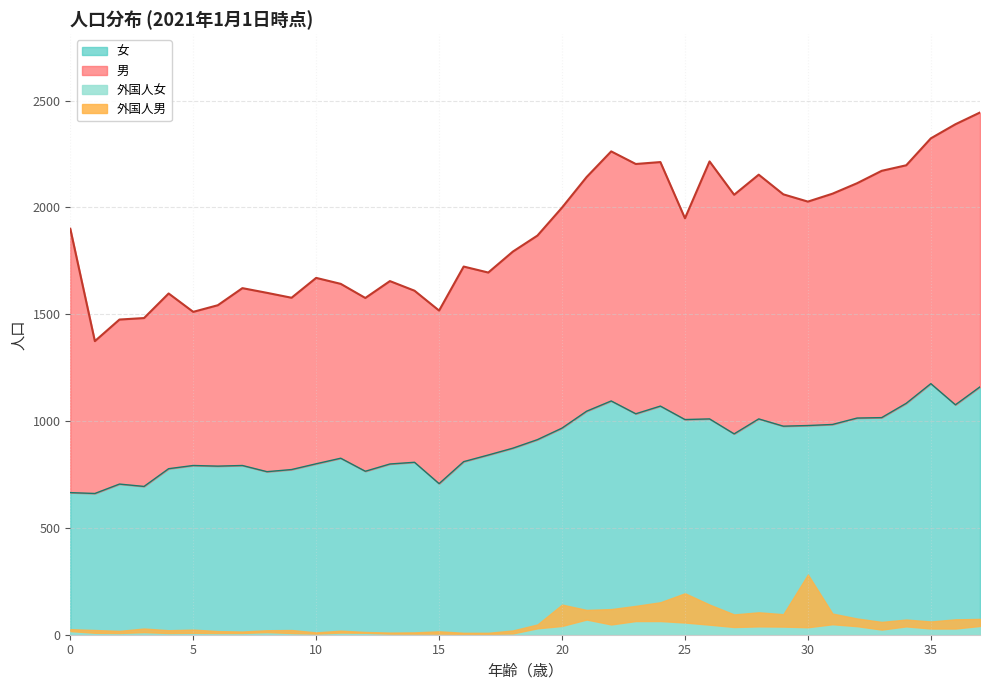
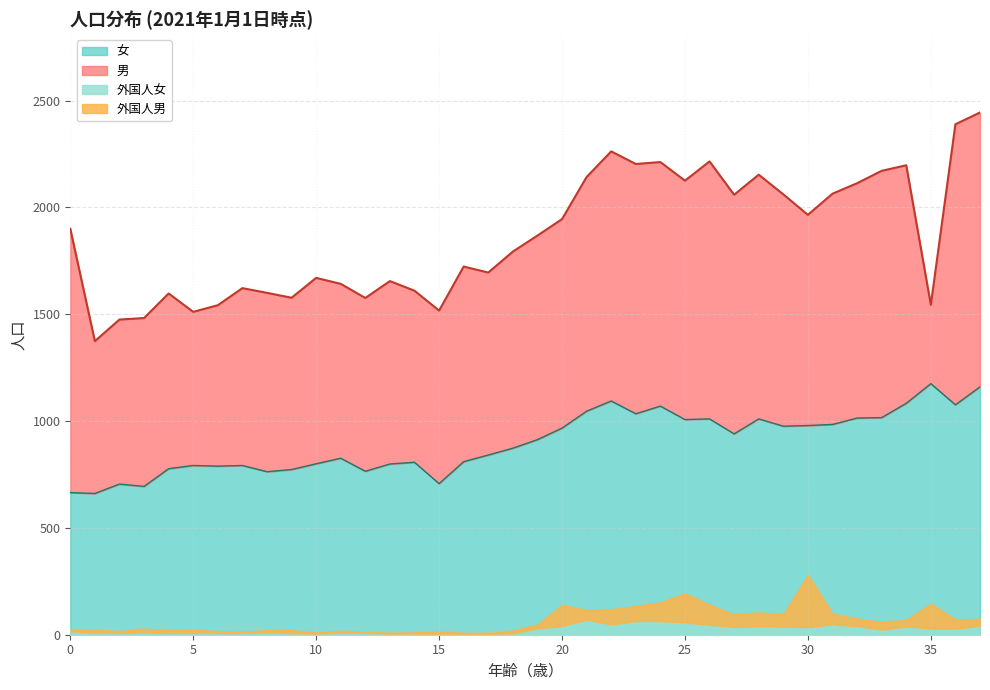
男, 20: 1030 -> 980
男, 25: 940 -> 1120
男, 30: 1050 -> 990
男, 35: 1150 -> 370
外国人男, 35: 30 -> 120
